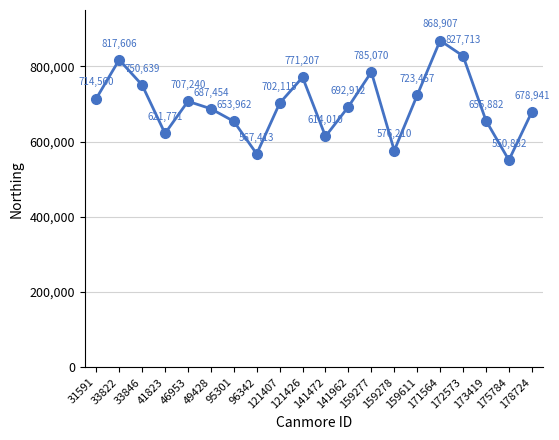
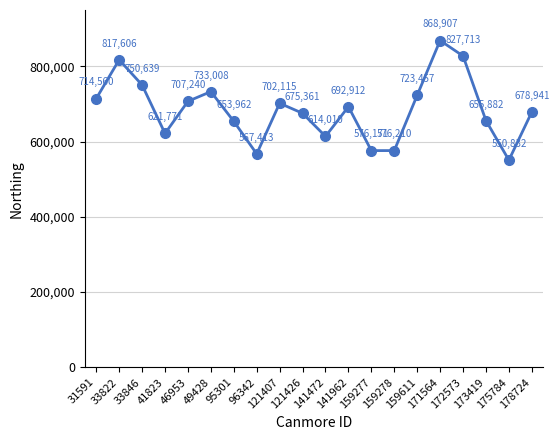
49428: 687,454 -> 733,008
121426: 771,207 -> 675,361
159277: 785,070 -> 576,171
